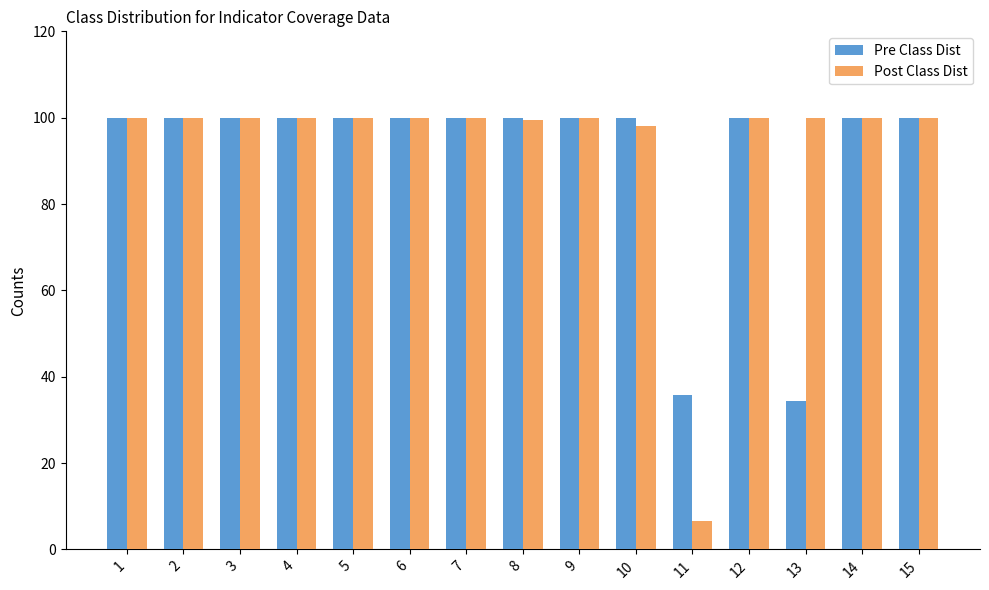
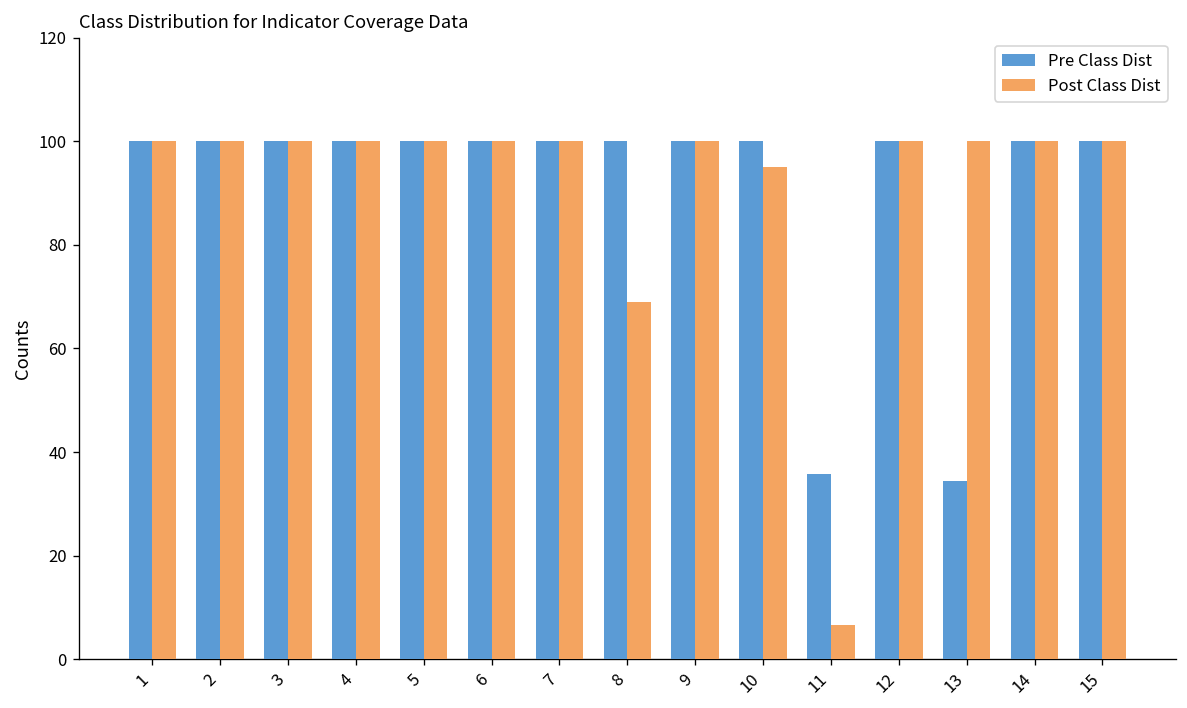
Post Class Dist, 8: 100 -> 69
Post Class Dist, 10: 98 -> 95
